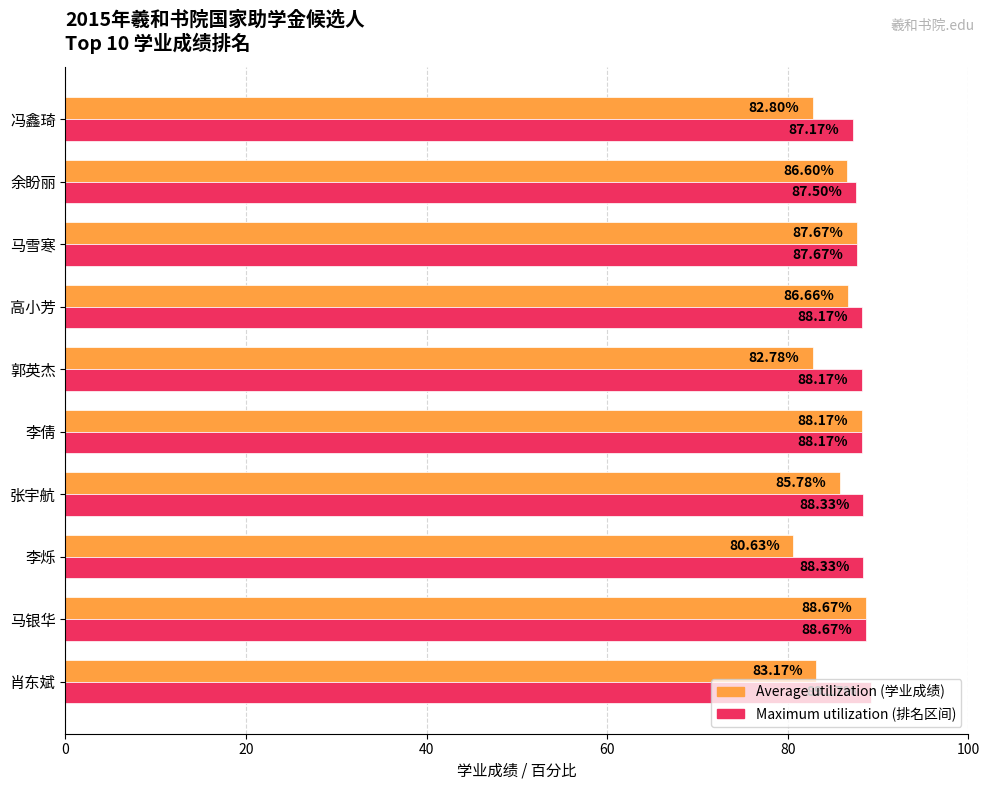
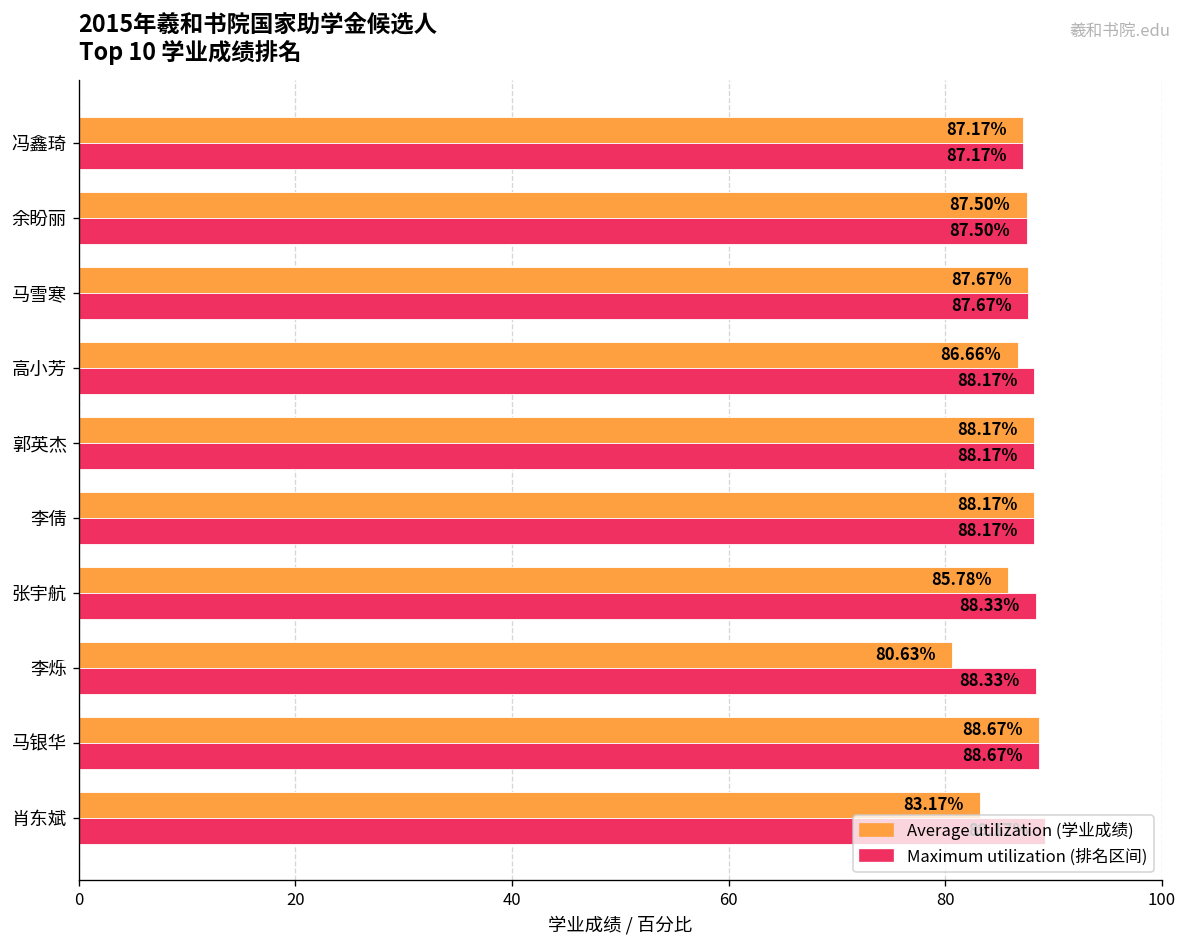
Average utilization (学业成绩), 冯鑫琦: 82.80% -> 87.17%
Average utilization (学业成绩), 余盼丽: 86.60% -> 87.50%
Average utilization (学业成绩), 郭英杰: 82.78% -> 88.17%
